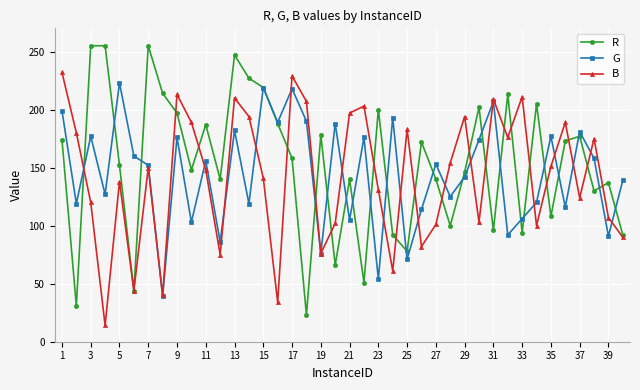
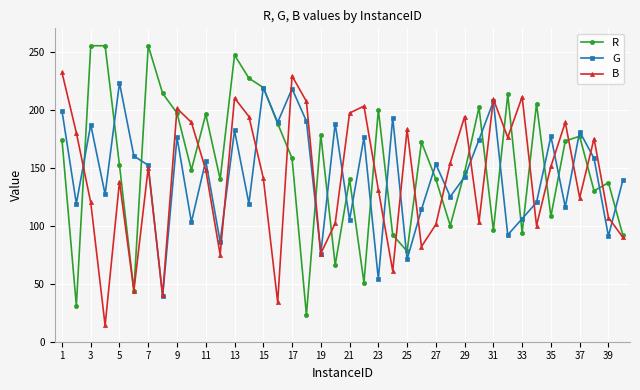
G, 3: 177 -> 187
B, 9: 213 -> 201
R, 11: 187 -> 196
